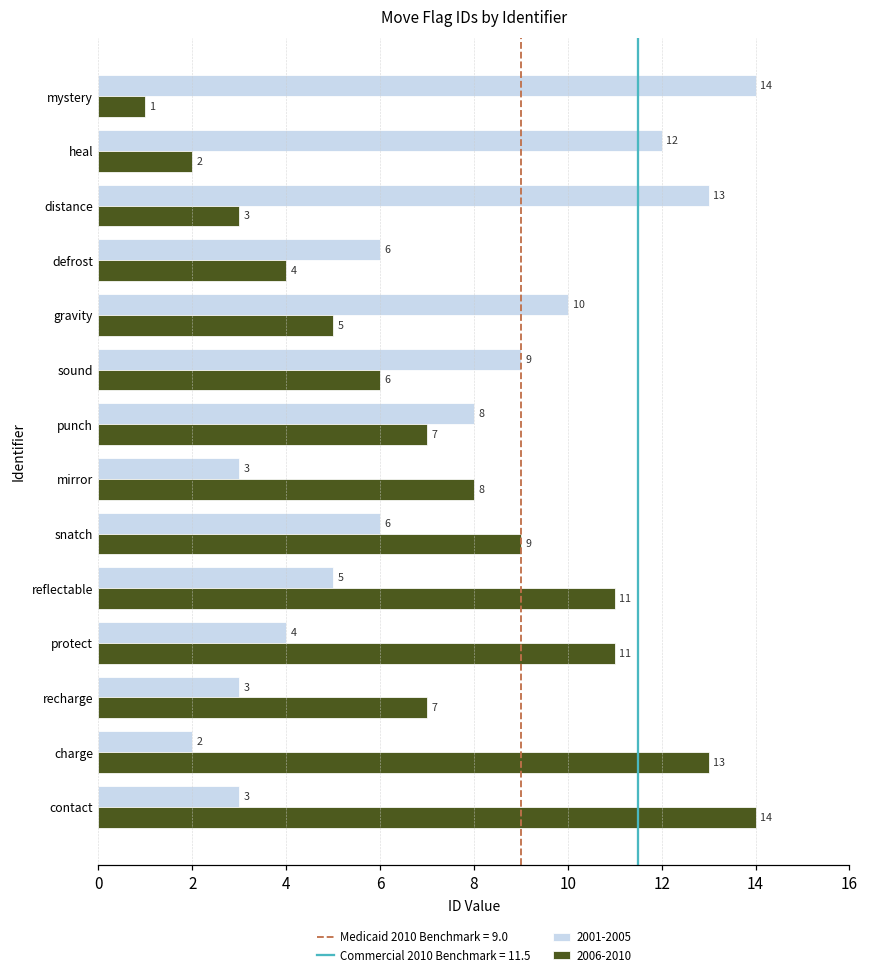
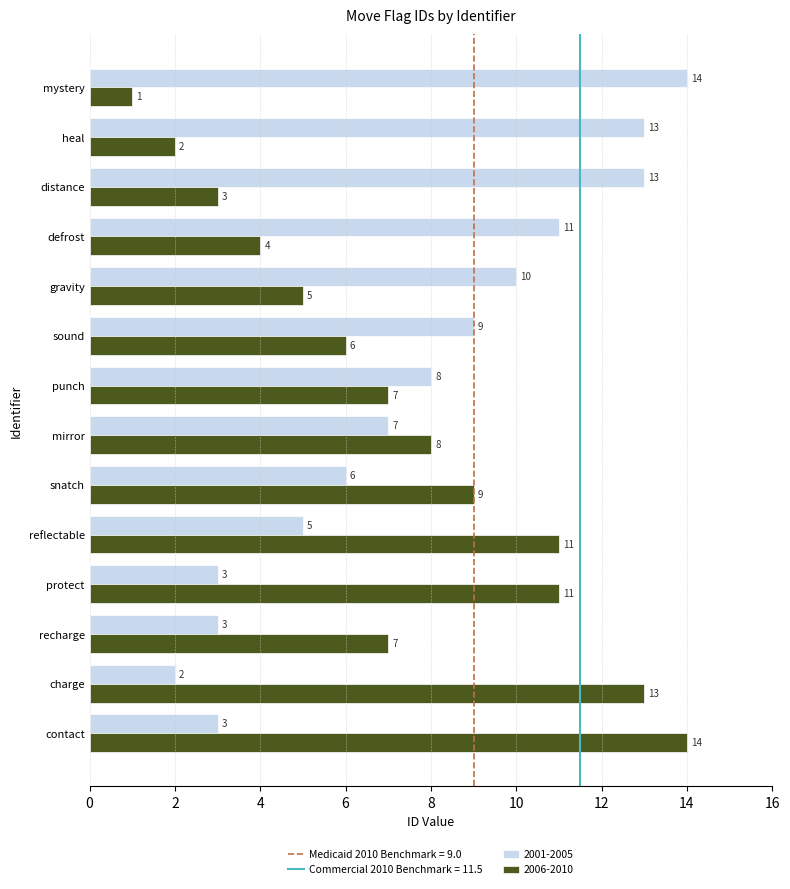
2001-2005, heal: 12 -> 13
2001-2005, defrost: 6 -> 11
2001-2005, mirror: 3 -> 7
2001-2005, protect: 4 -> 3
